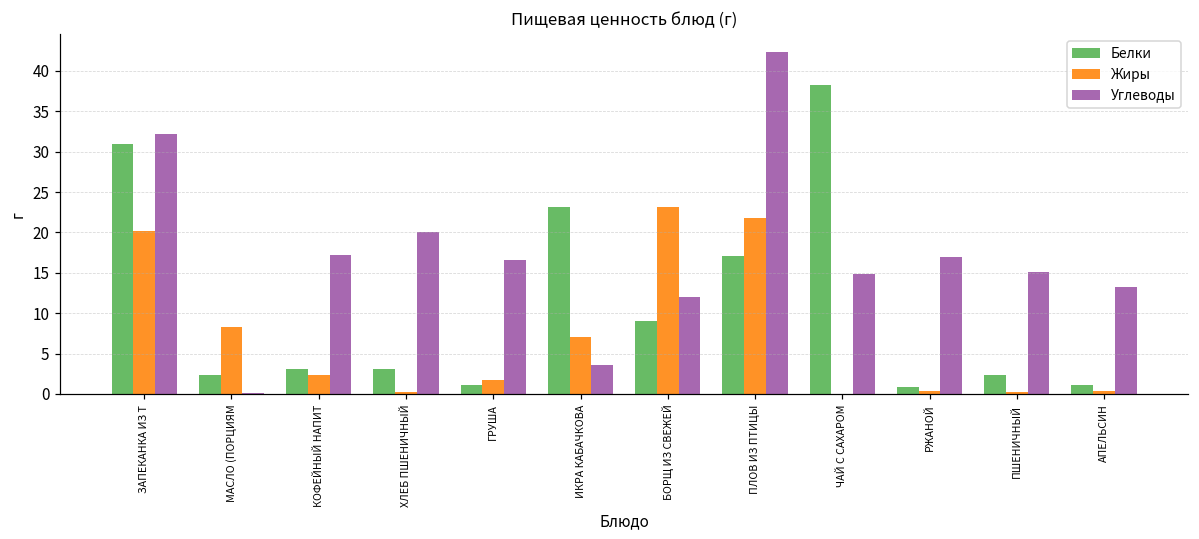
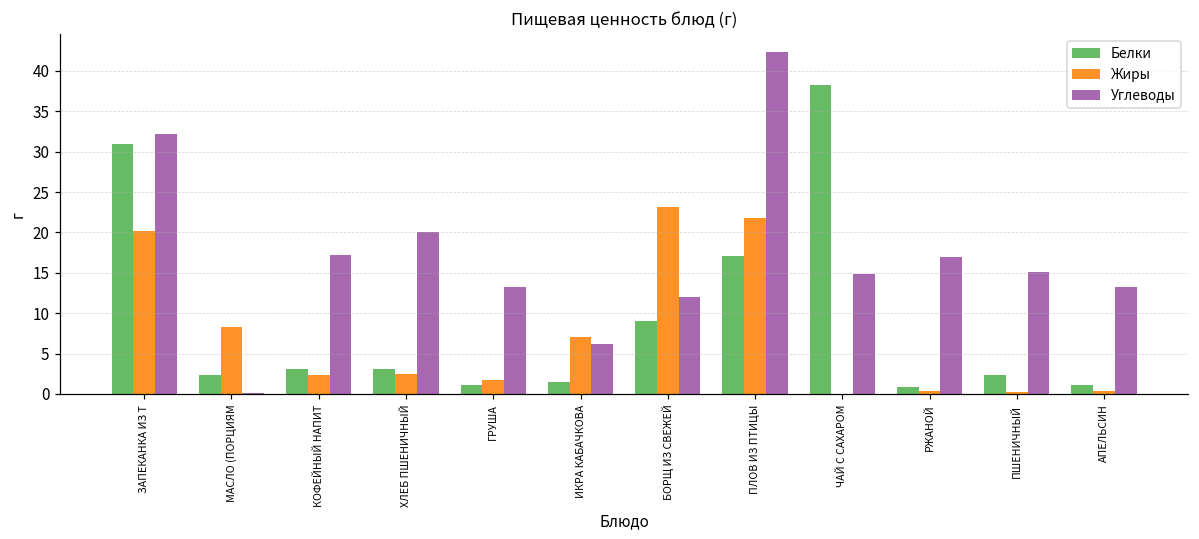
Жиры, ХЛЕБ ПШЕНИЧНЫЙ: 0 -> 3
Углеводы, ГРУША: 17 -> 13
Белки, ИКРА КАБАЧКОВА: 23 -> 2
Углеводы, ИКРА КАБАЧКОВА: 4 -> 6
